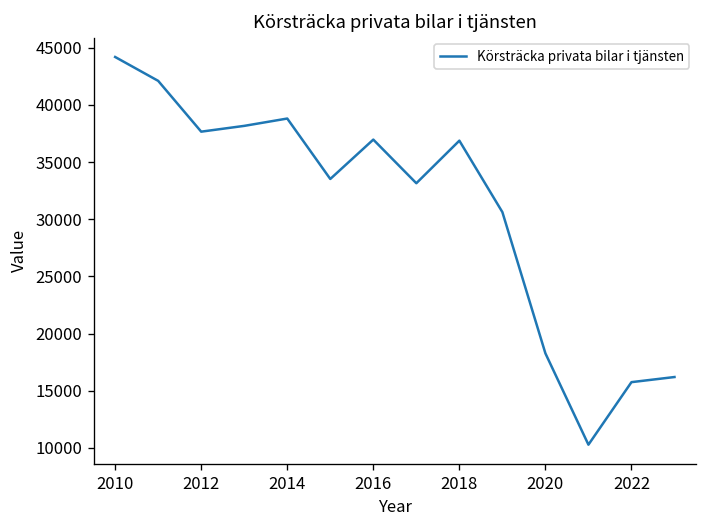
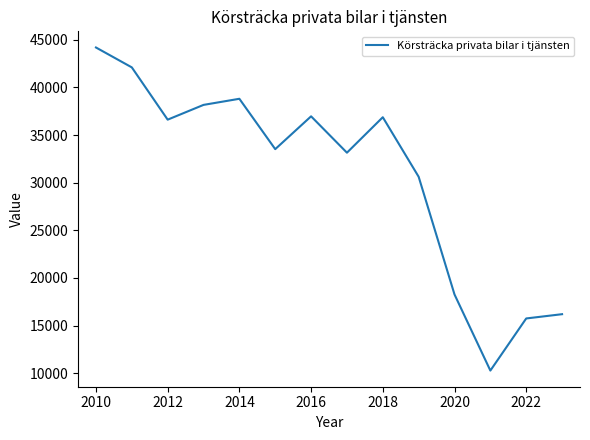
2012: 38000 -> 37000
